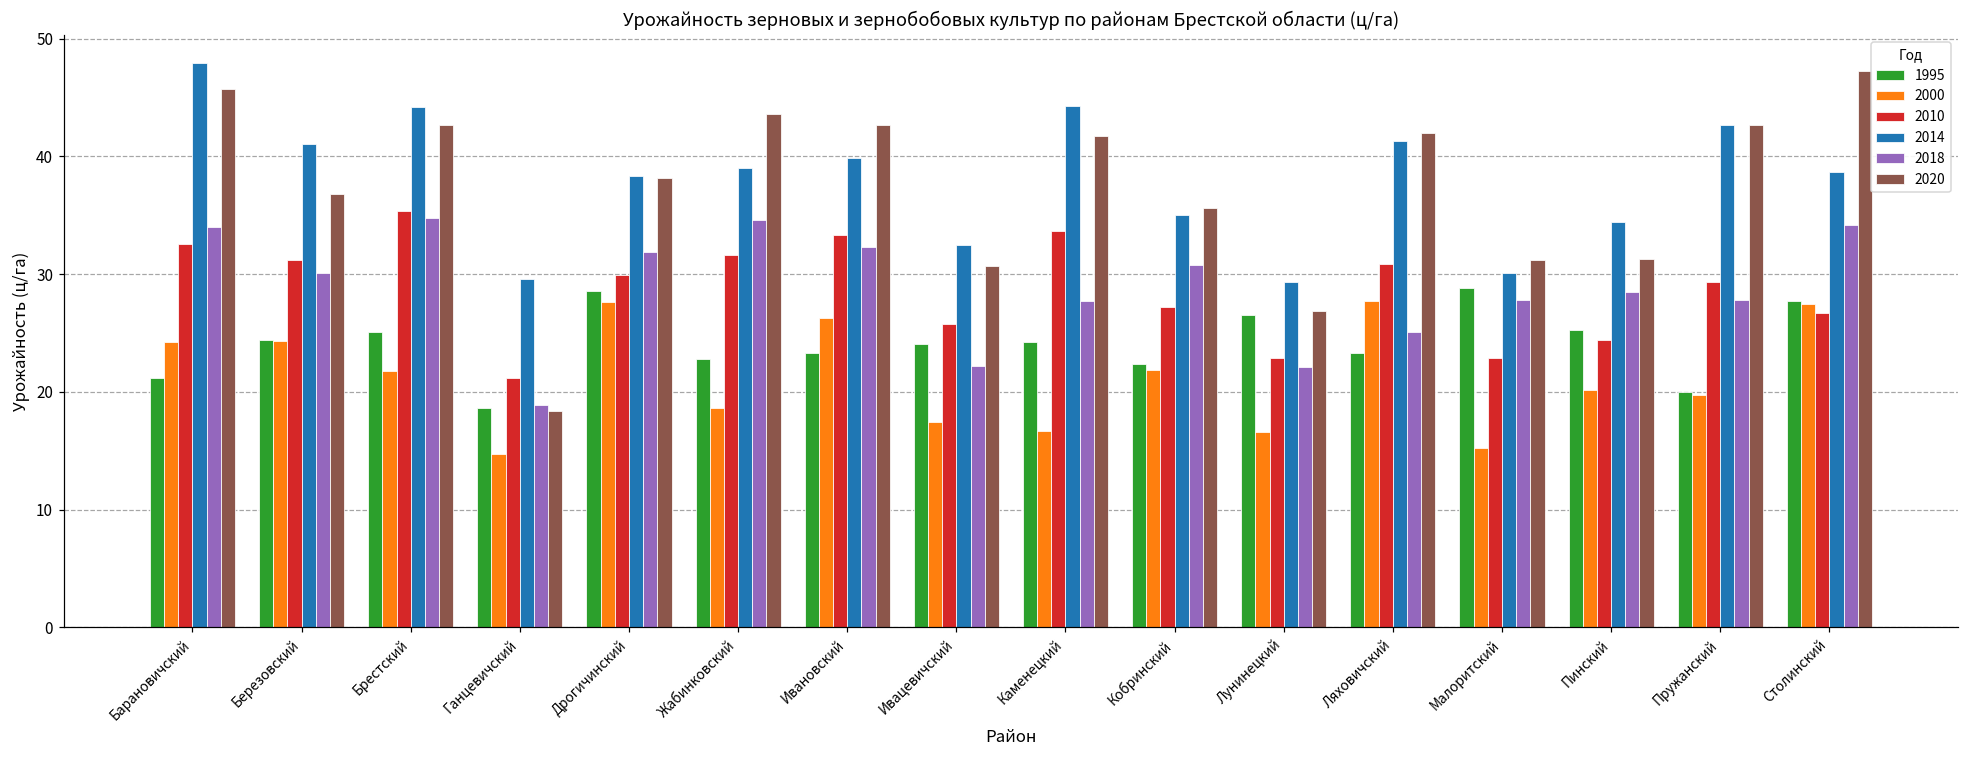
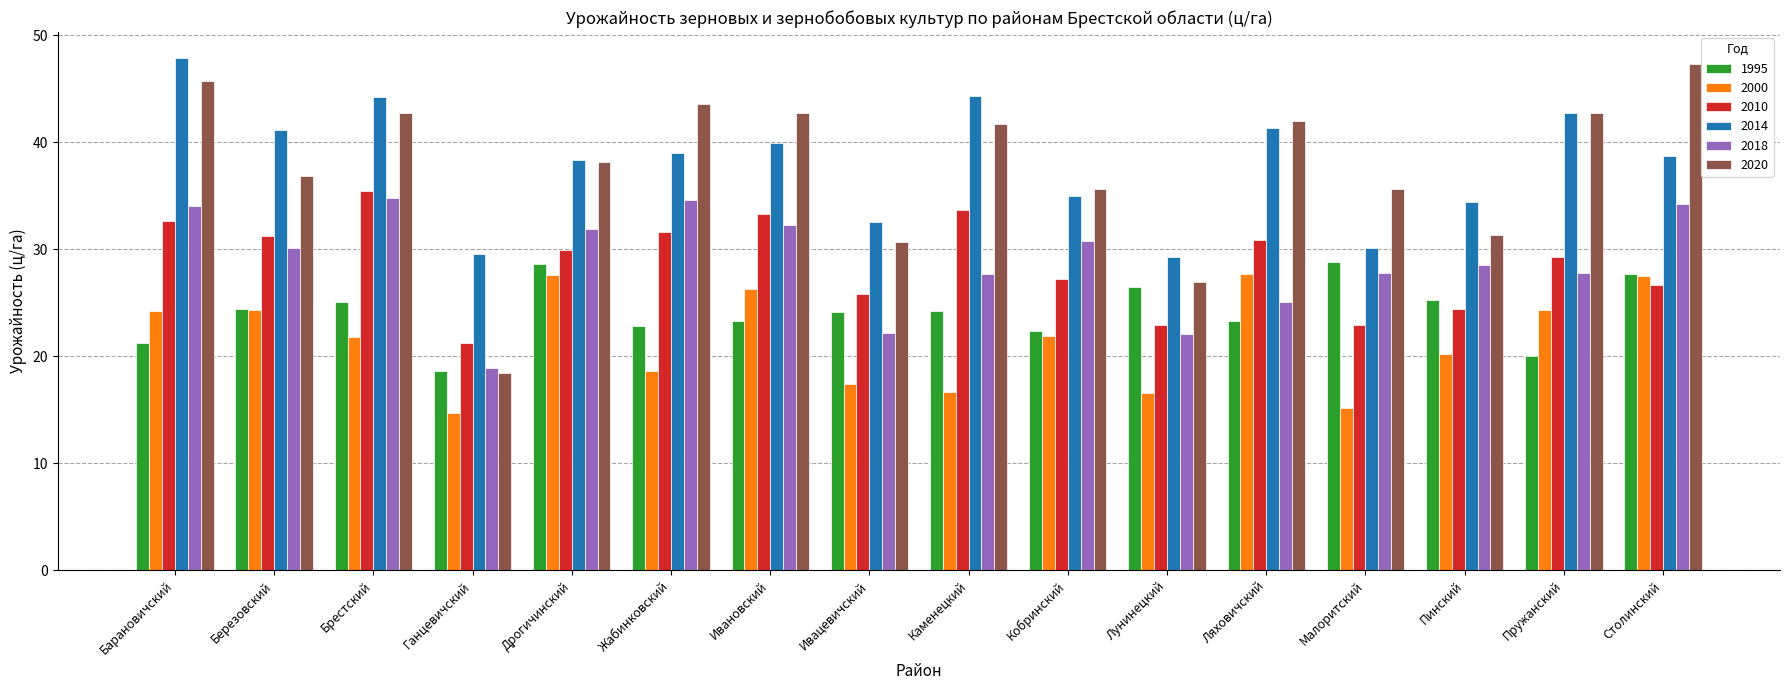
2020, Малоритский: 31.2 -> 35.6
2000, Пружанский: 19.7 -> 24.3
